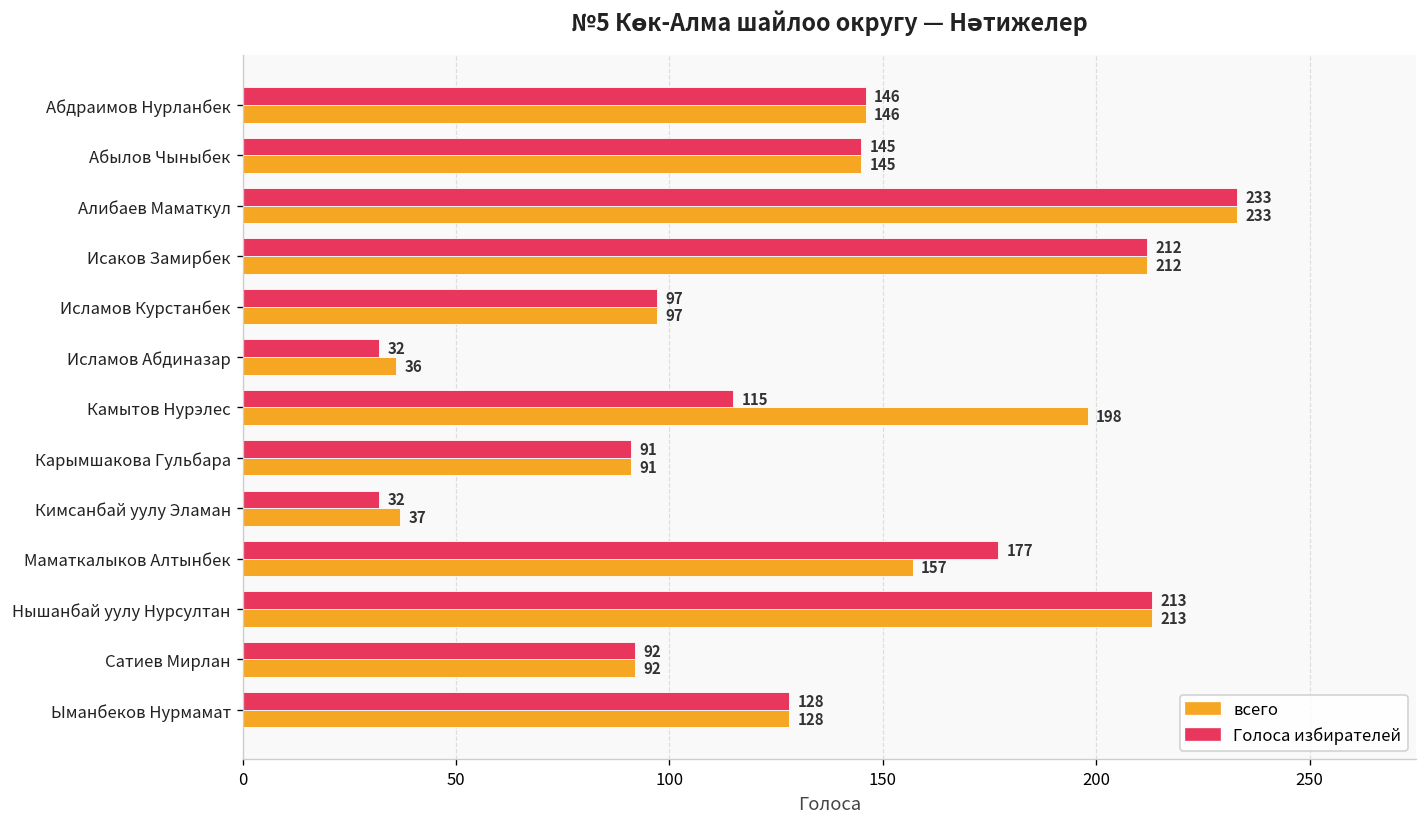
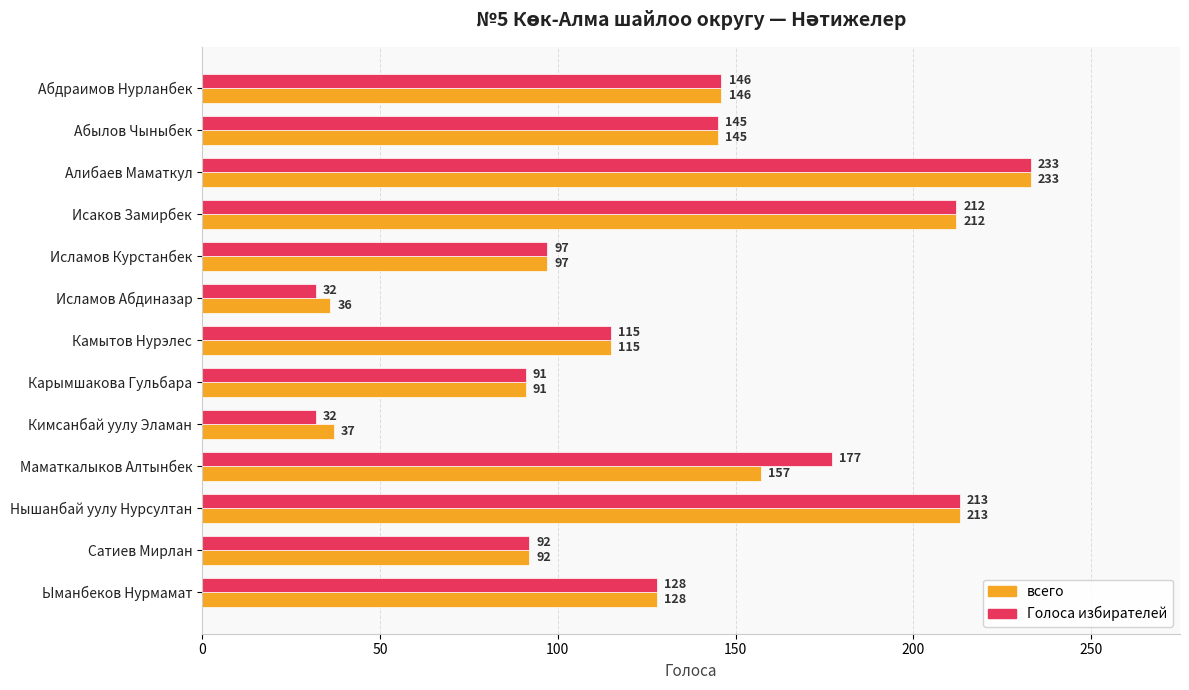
всего, Камытов Нурэлес: 198 -> 115
